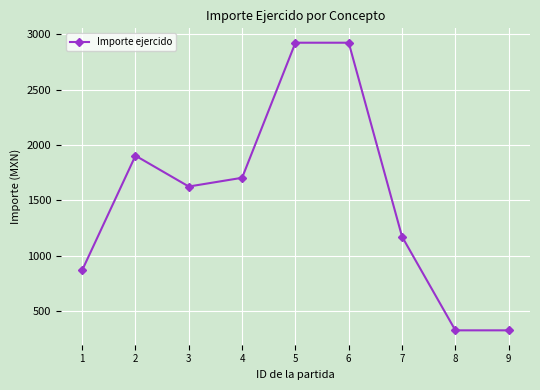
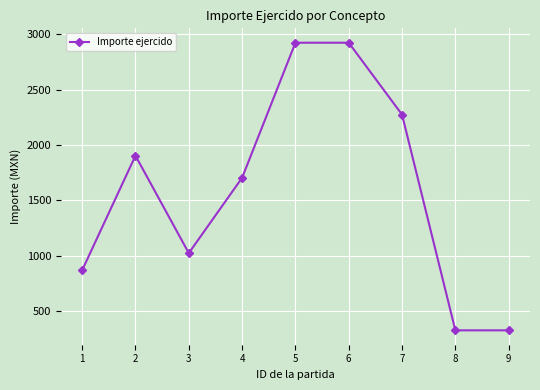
3: 1630 -> 1020
7: 1170 -> 2280
